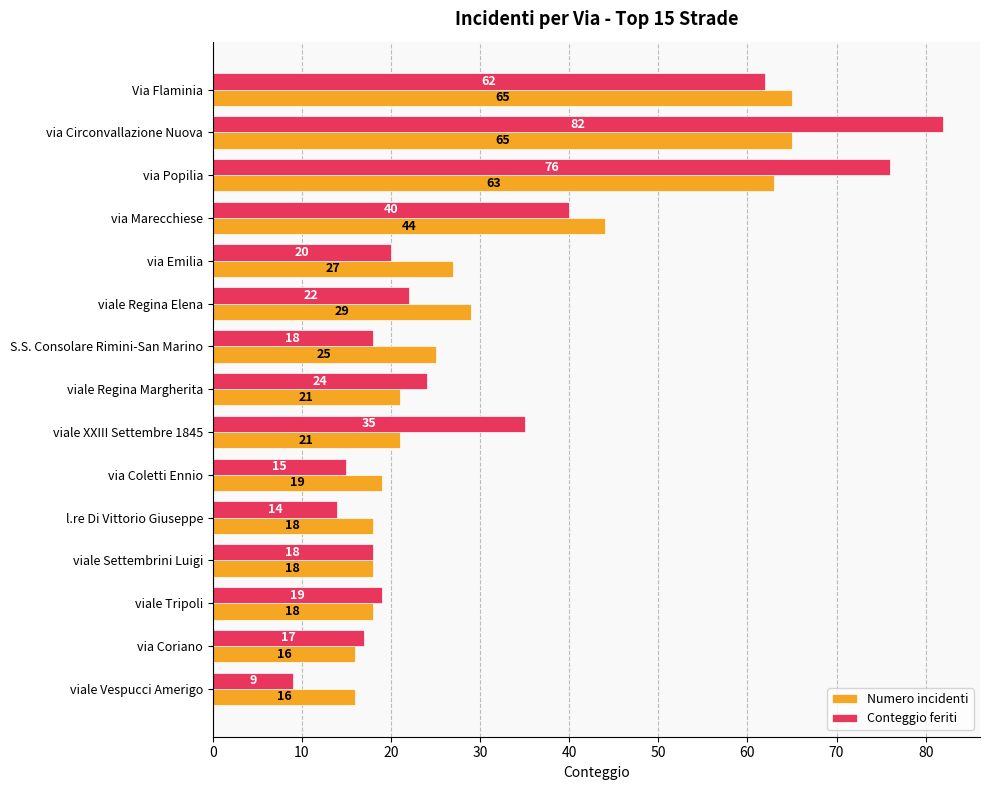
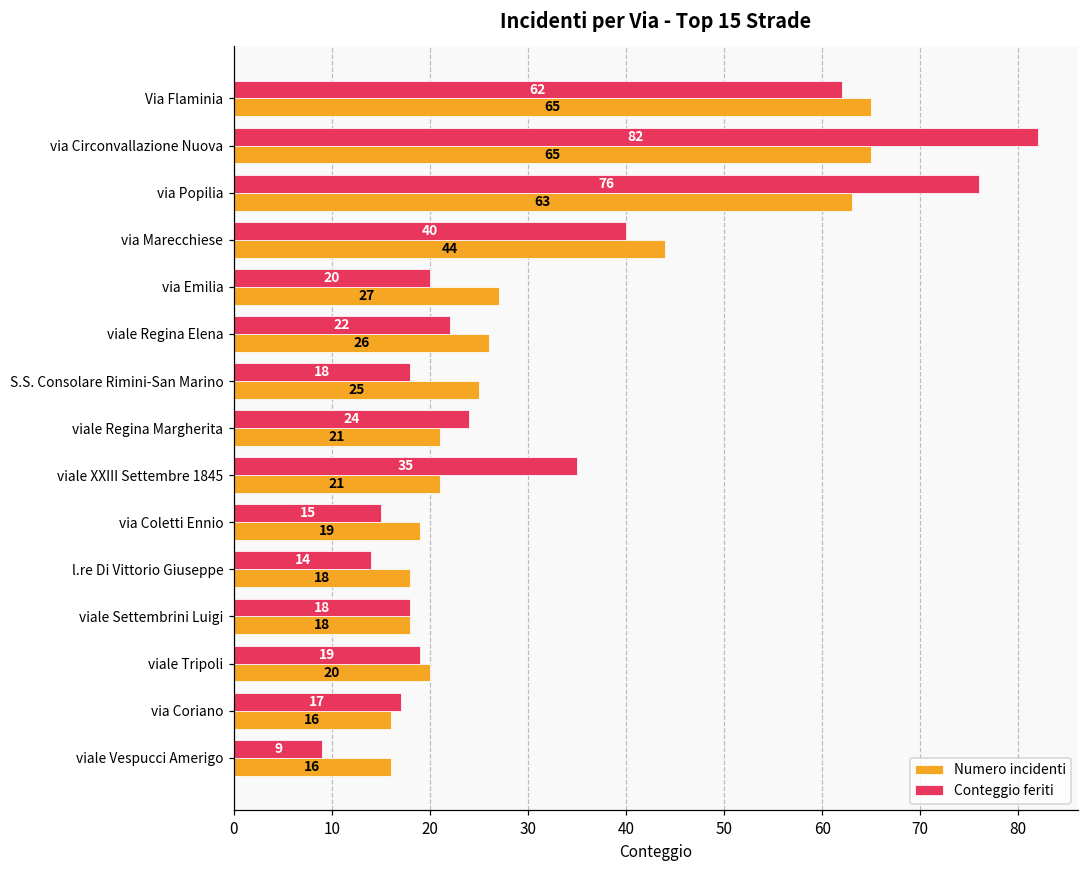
Numero incidenti, viale Regina Elena: 29 -> 26
Numero incidenti, viale Tripoli: 18 -> 20
